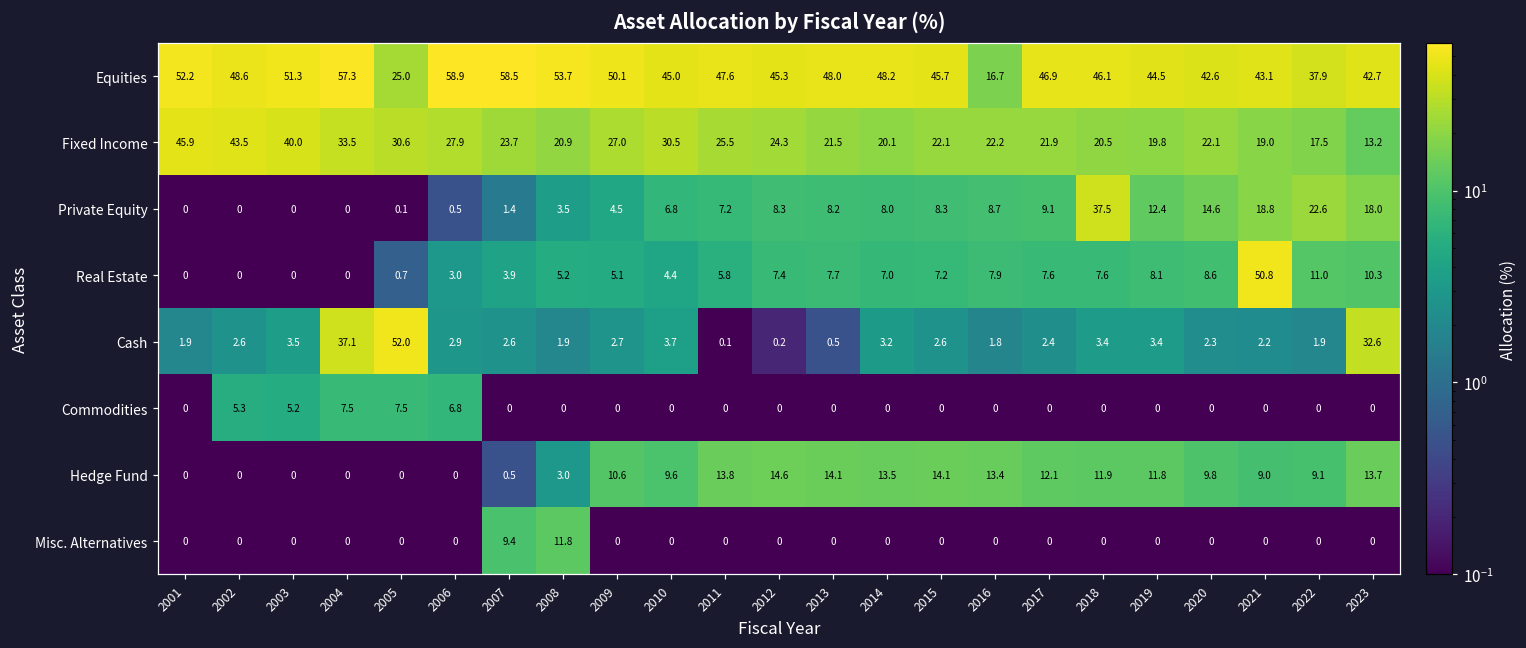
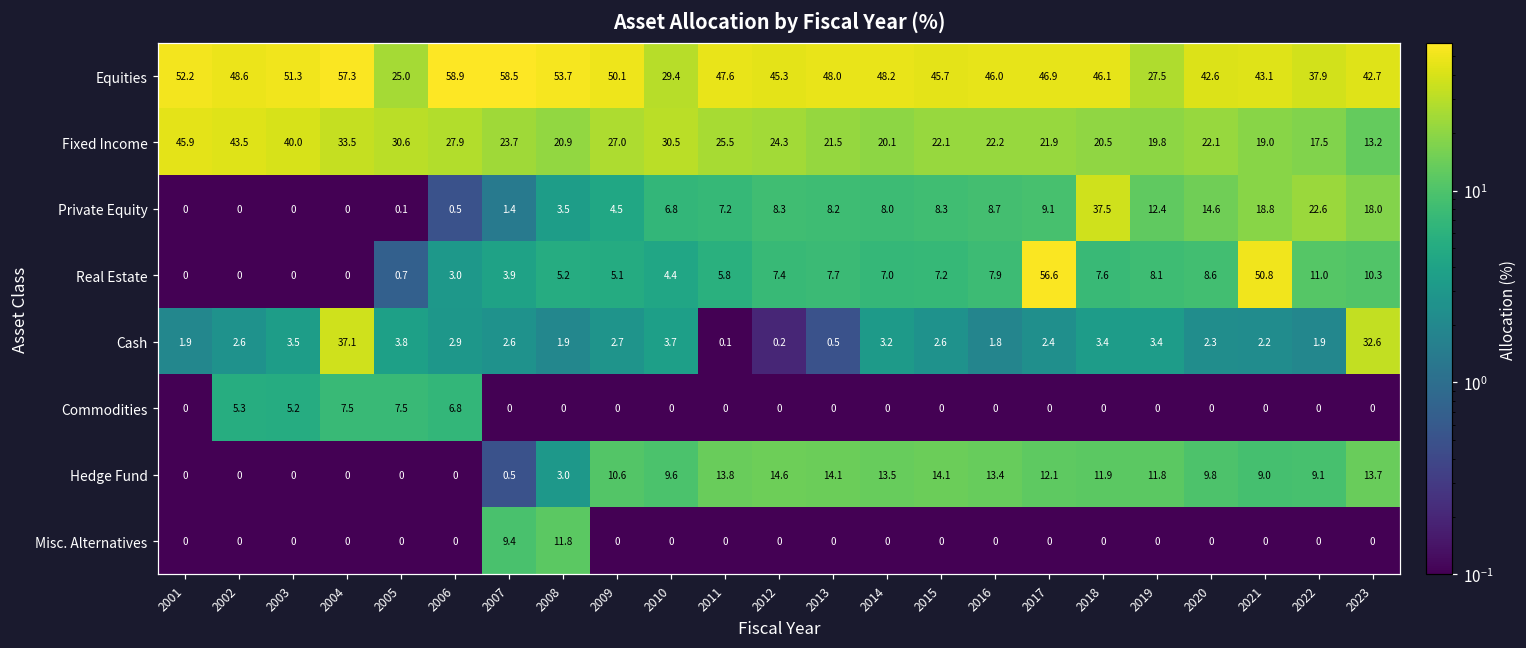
Equities, 2010: 45.0 -> 29.4
Equities, 2016: 16.7 -> 46.0
Equities, 2019: 44.5 -> 27.5
Real Estate, 2017: 7.6 -> 56.6
Cash, 2005: 52.0 -> 3.8
